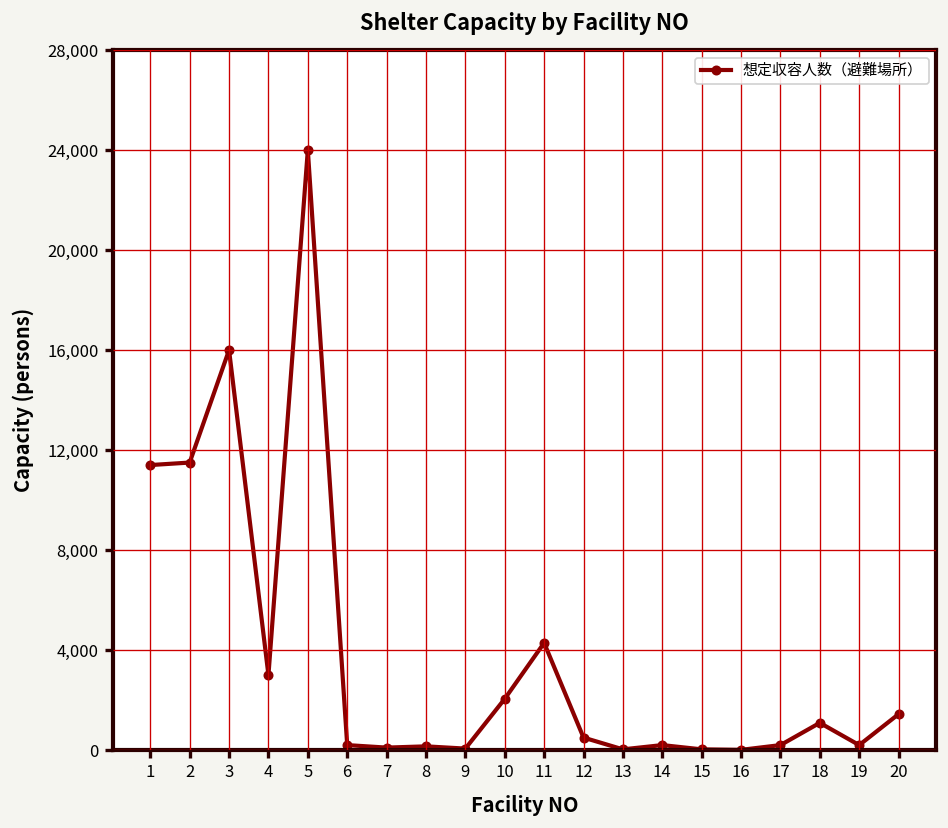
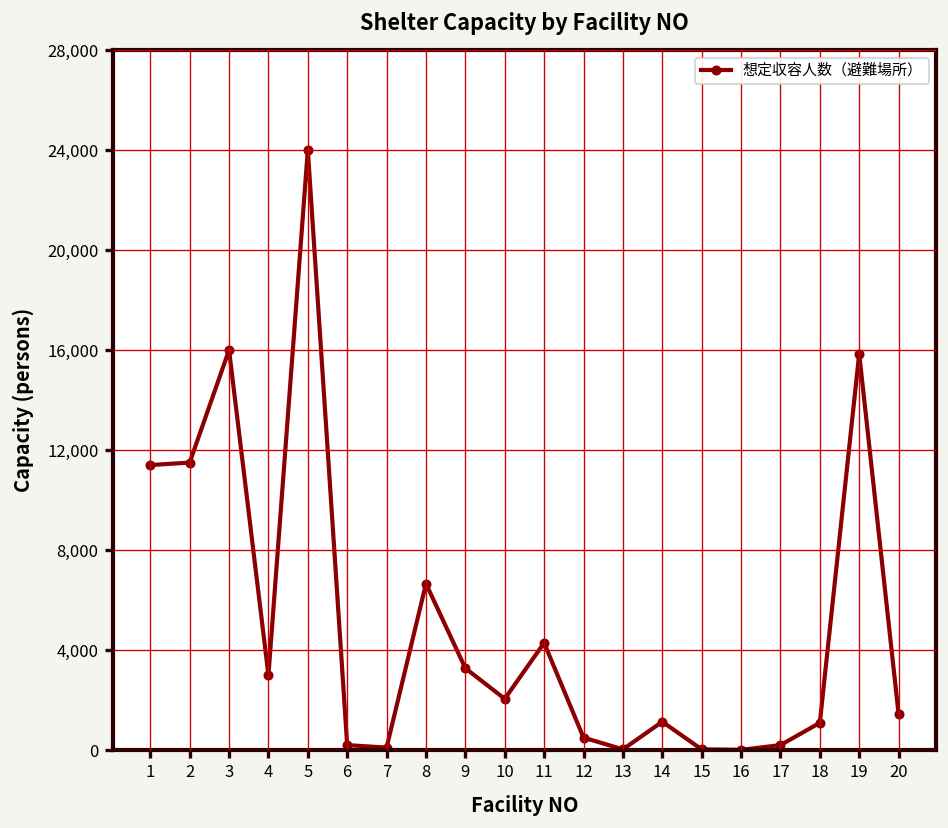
8: 200 -> 6,700
9: 100 -> 3,300
14: 200 -> 1,100
19: 200 -> 15,900
